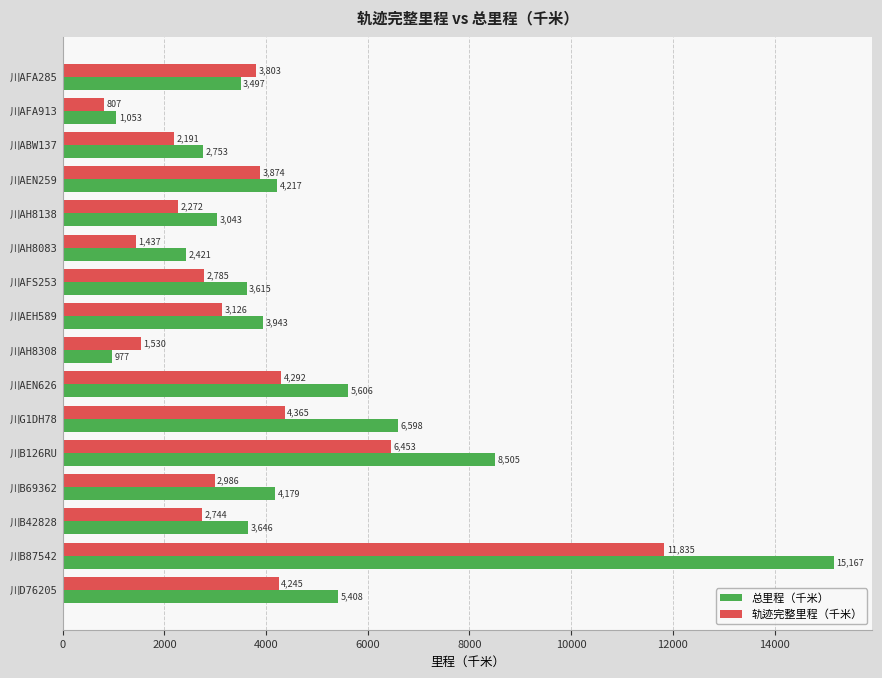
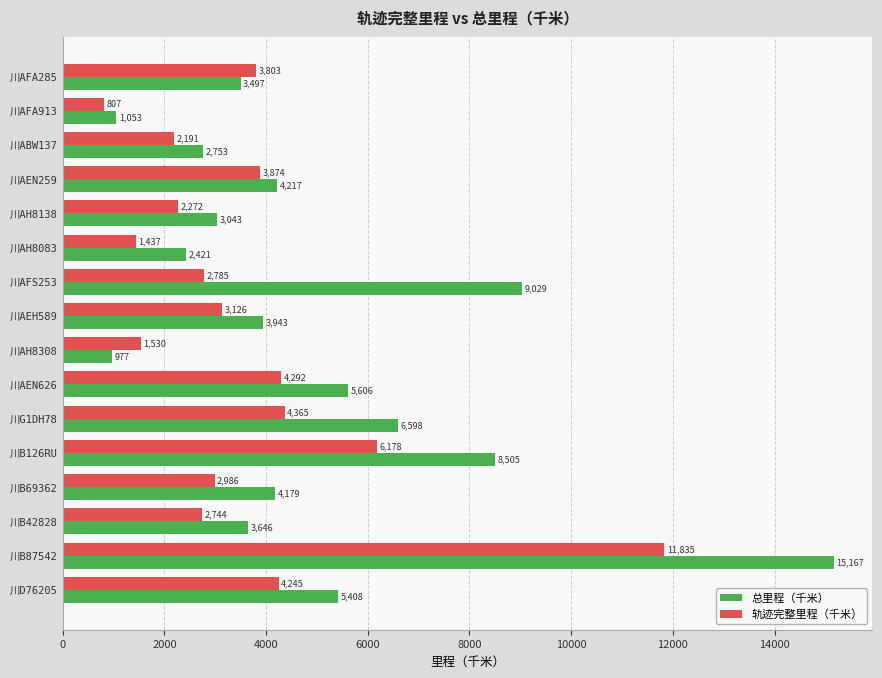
总里程（千米）, 川AFS253: 3,615 -> 9,029
轨迹完整里程（千米）, 川B126RU: 6,453 -> 6,178
